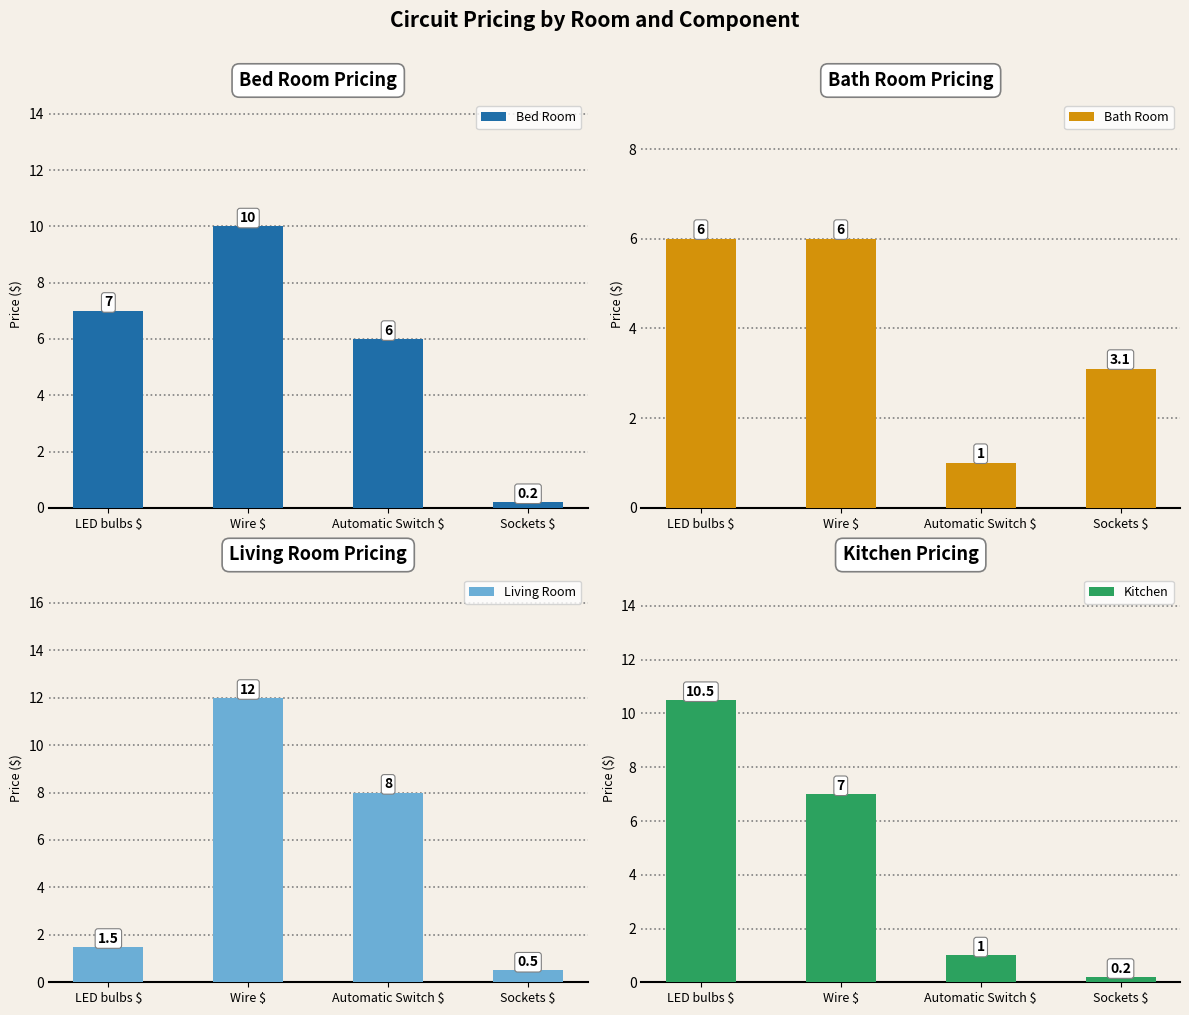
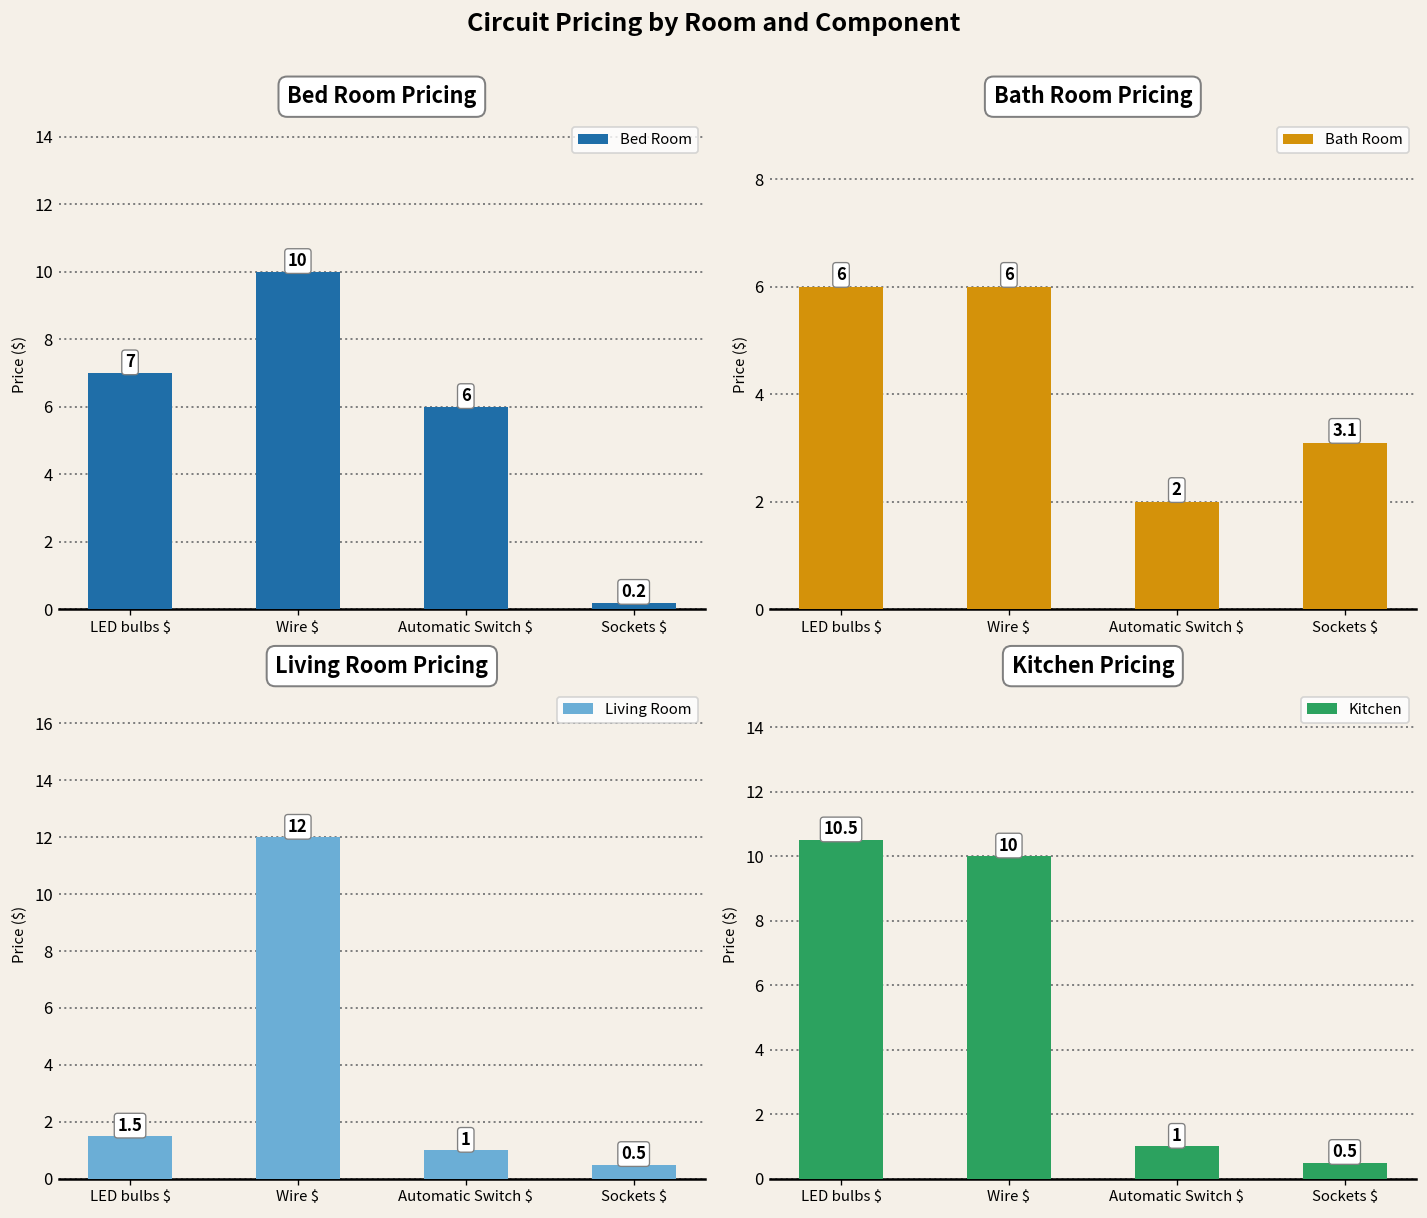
Bath Room Pricing, Automatic Switch $: 1 -> 2
Living Room Pricing, Automatic Switch $: 8 -> 1
Kitchen Pricing, Wire $: 7 -> 10
Kitchen Pricing, Sockets $: 0.2 -> 0.5
